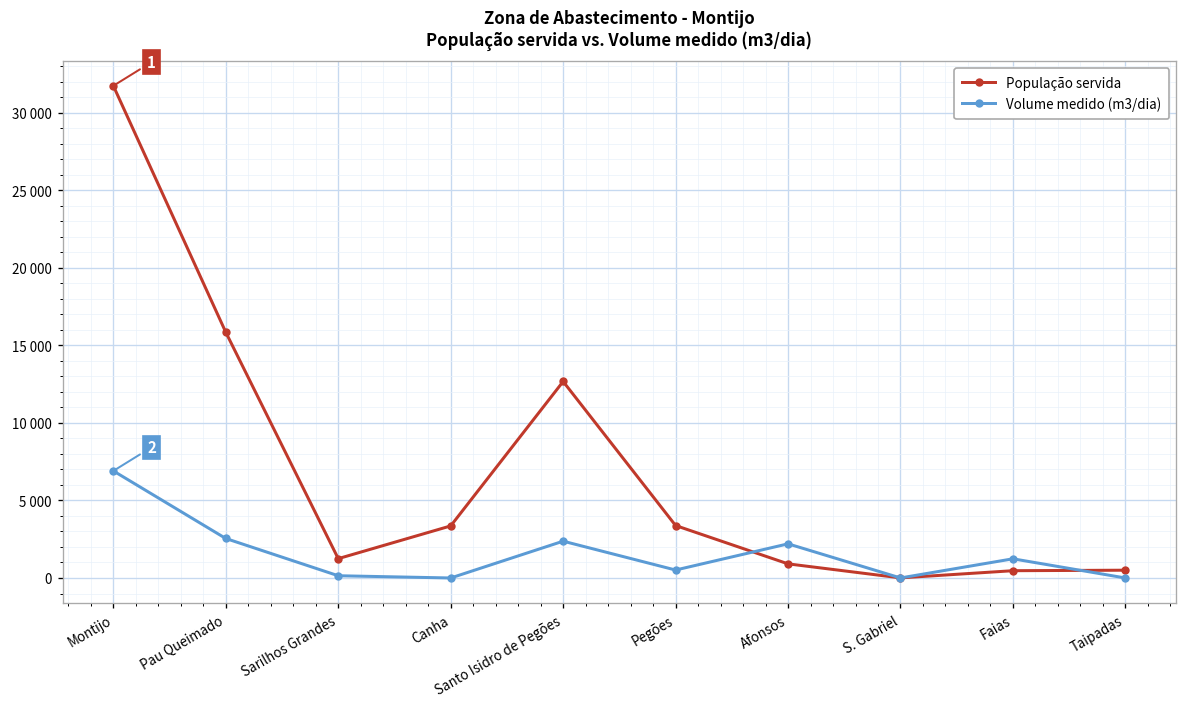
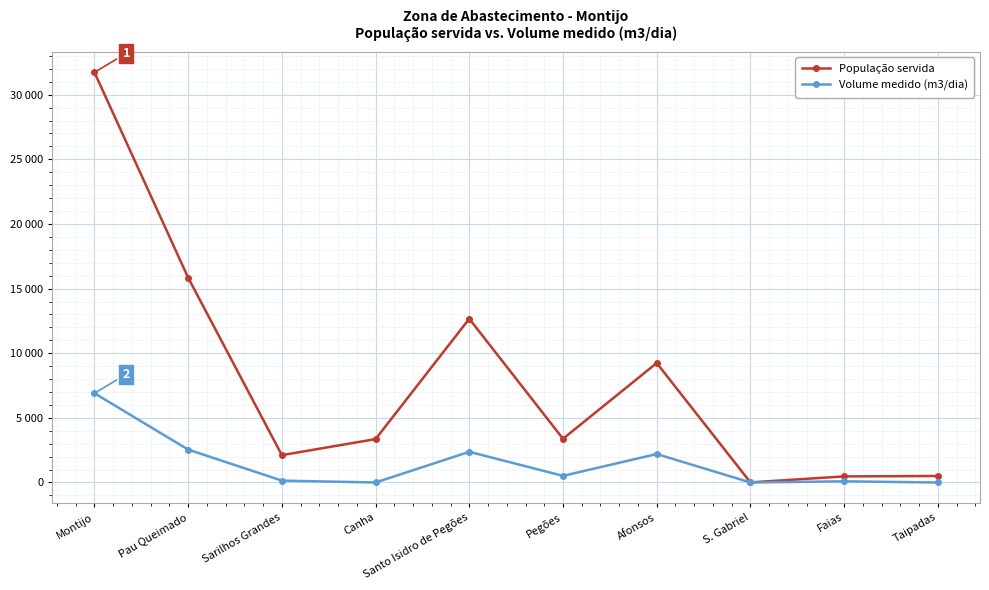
População servida, Sarilhos Grandes: 1200 -> 2100
População servida, Afonsos: 900 -> 9200
Volume medido (m3/dia), Faias: 1200 -> 100
